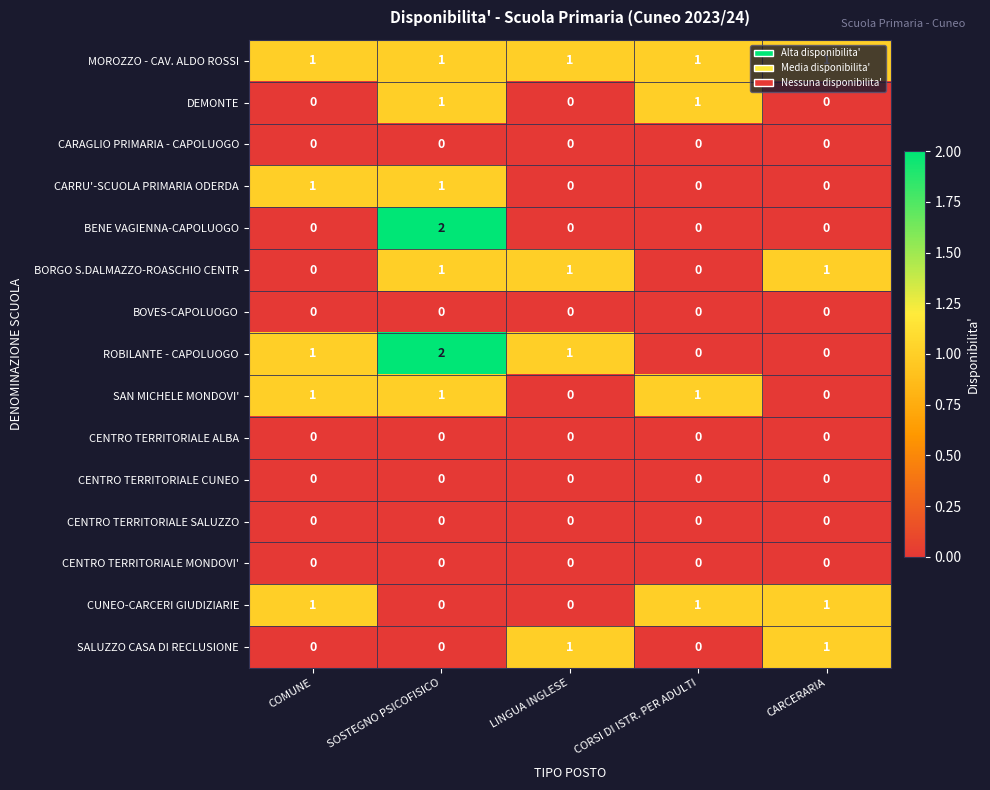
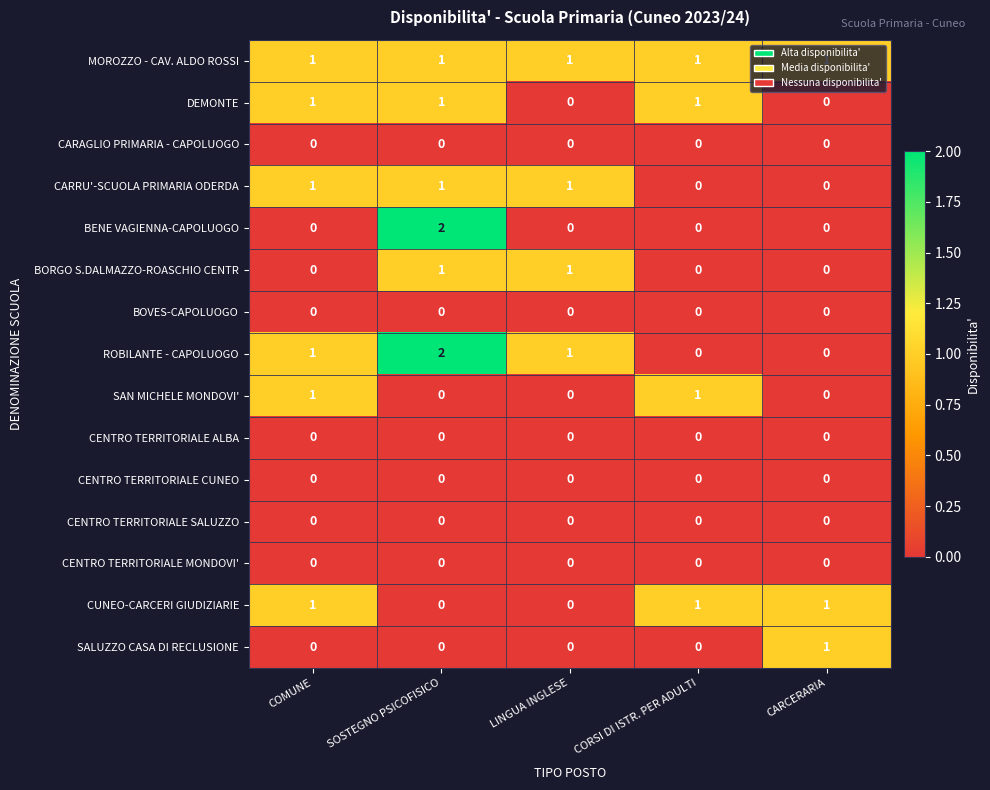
DEMONTE, COMUNE: 0 -> 1
CARRU'-SCUOLA PRIMARIA ODERDA, LINGUA INGLESE: 0 -> 1
BORGO S.DALMAZZO-ROASCHIO CENTR, CARCERARIA: 1 -> 0
SAN MICHELE MONDOVI', SOSTEGNO PSICOFISICO: 1 -> 0
SALUZZO CASA DI RECLUSIONE, LINGUA INGLESE: 1 -> 0
